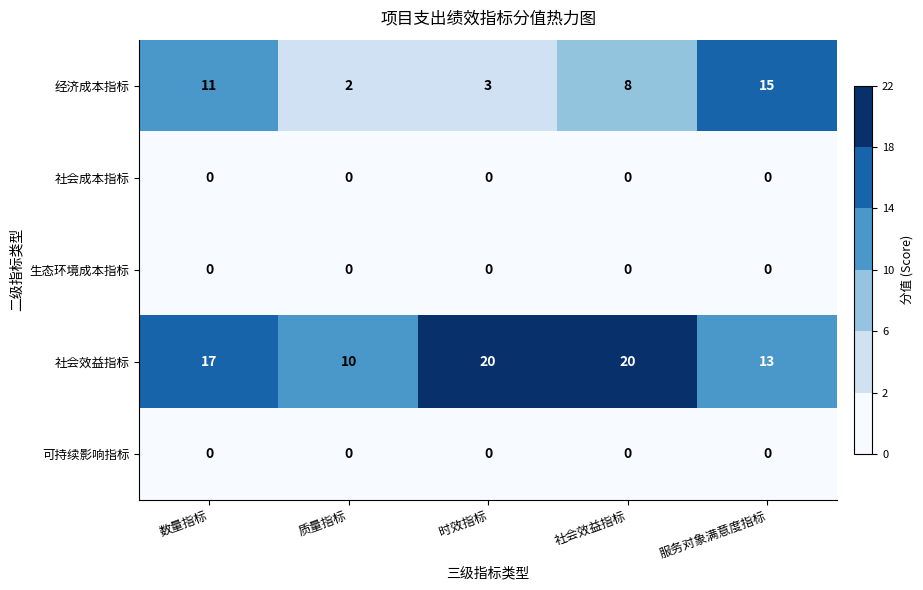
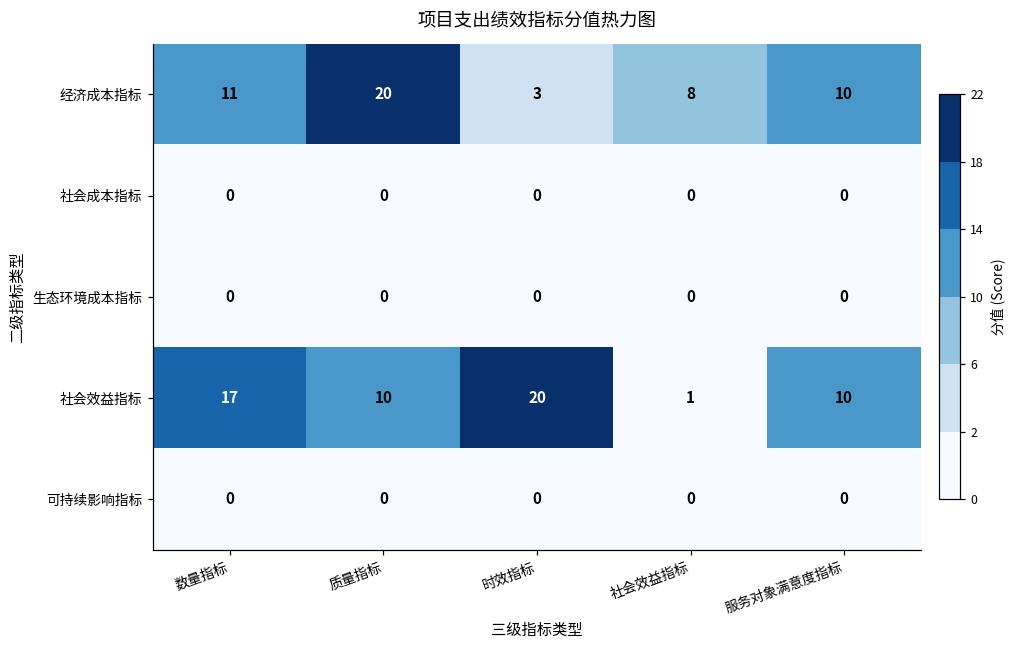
经济成本指标, 质量指标: 2 -> 20
经济成本指标, 服务对象满意度指标: 15 -> 10
社会效益指标, 社会效益指标: 20 -> 1
社会效益指标, 服务对象满意度指标: 13 -> 10
